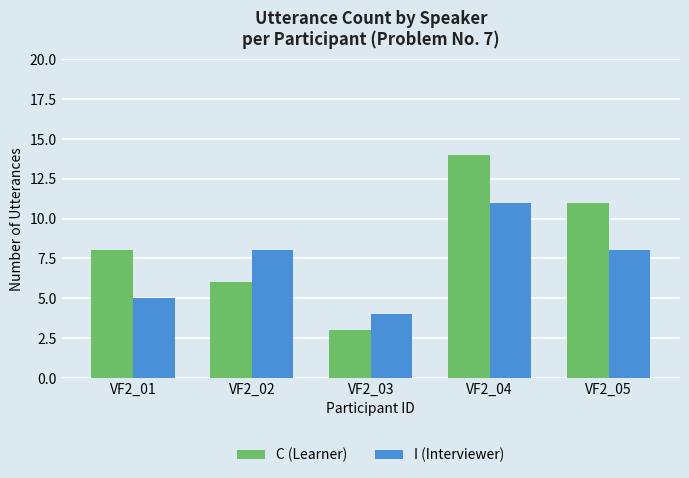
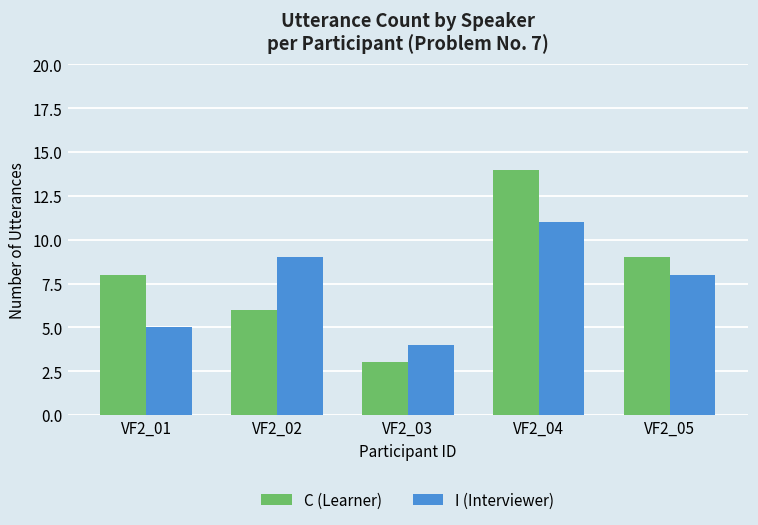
I (Interviewer), VF2_02: 8 -> 9
C (Learner), VF2_05: 11 -> 9
